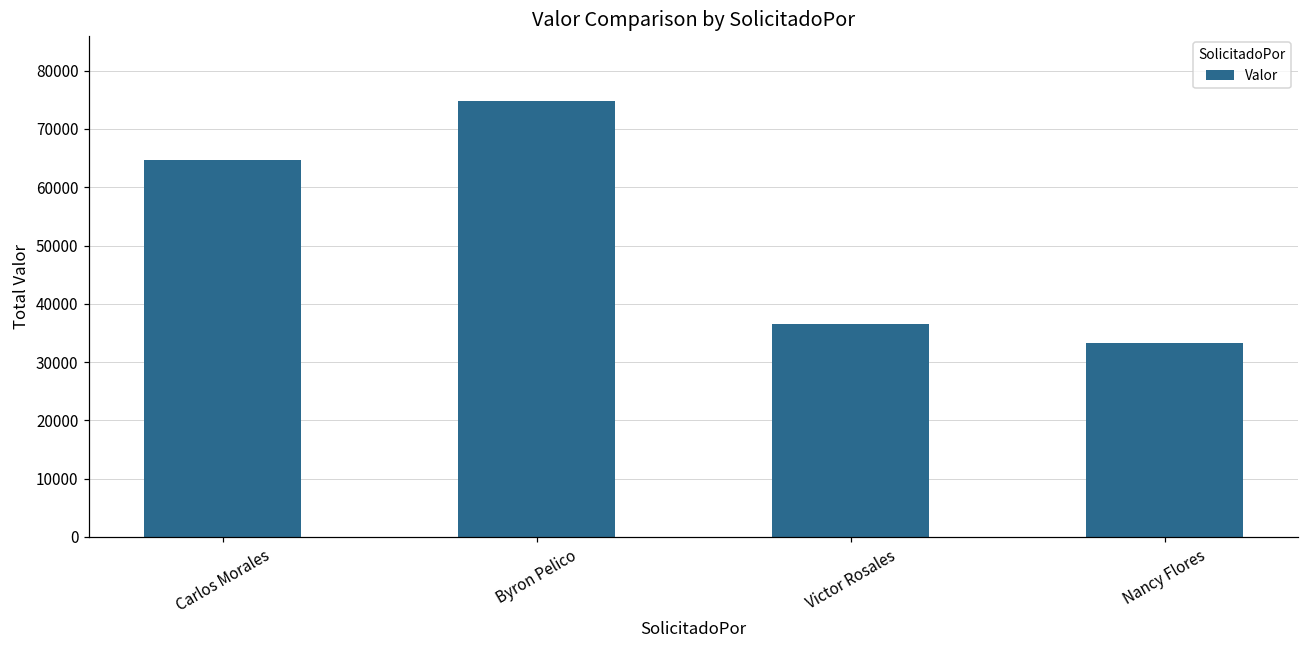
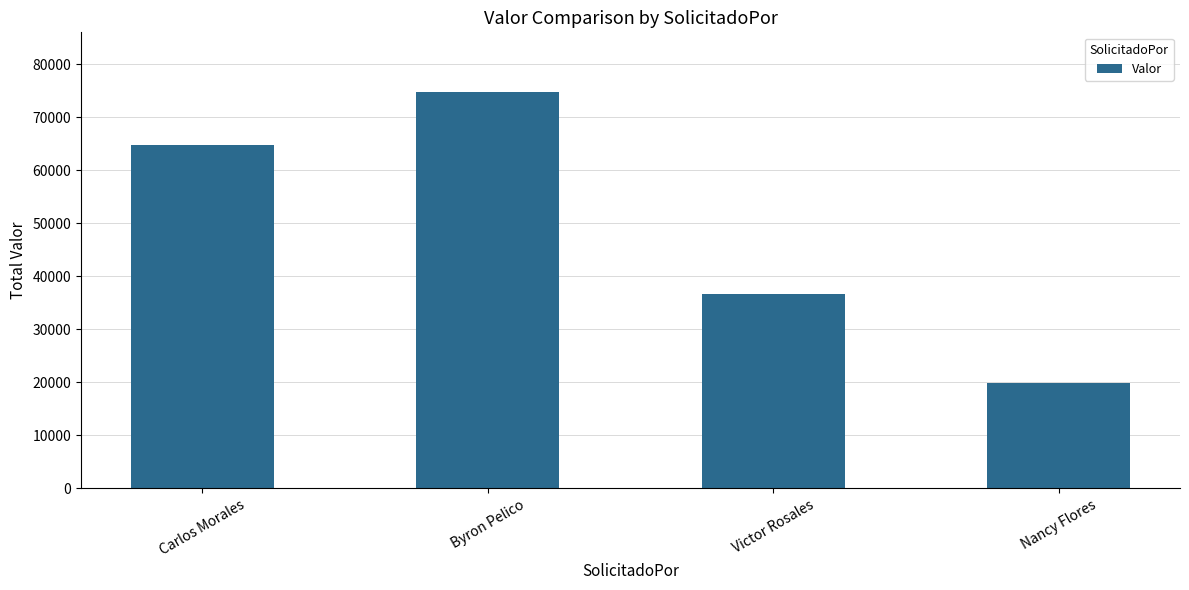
Nancy Flores: 33000 -> 20000
